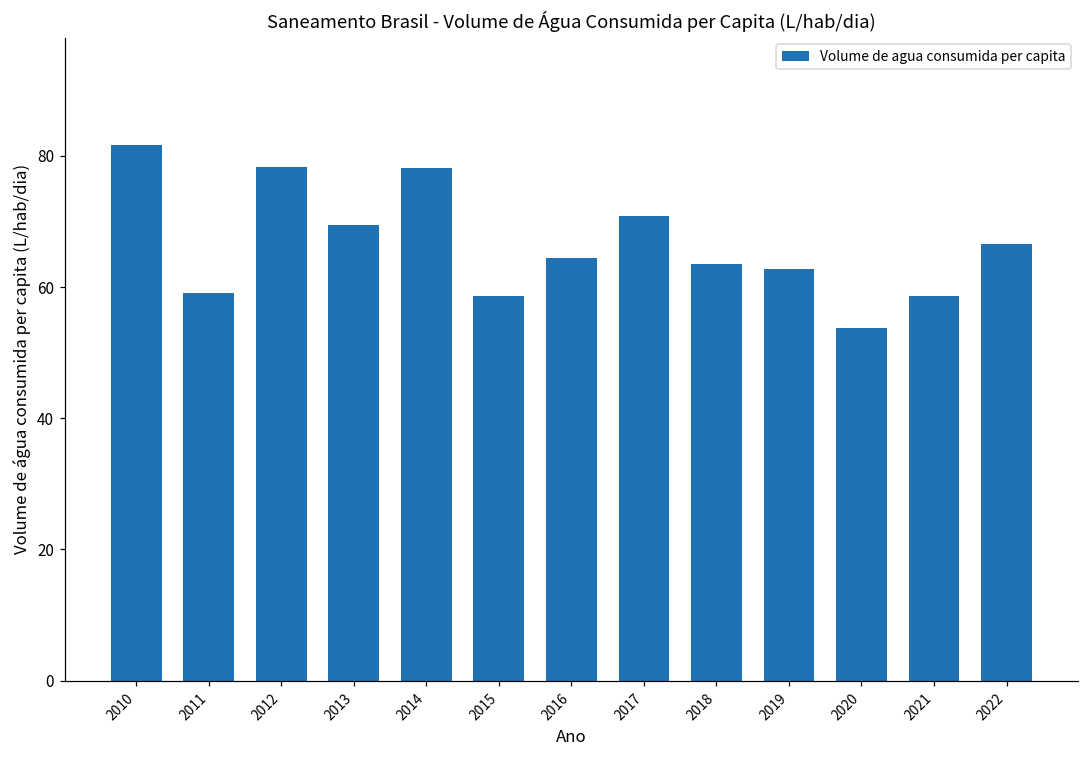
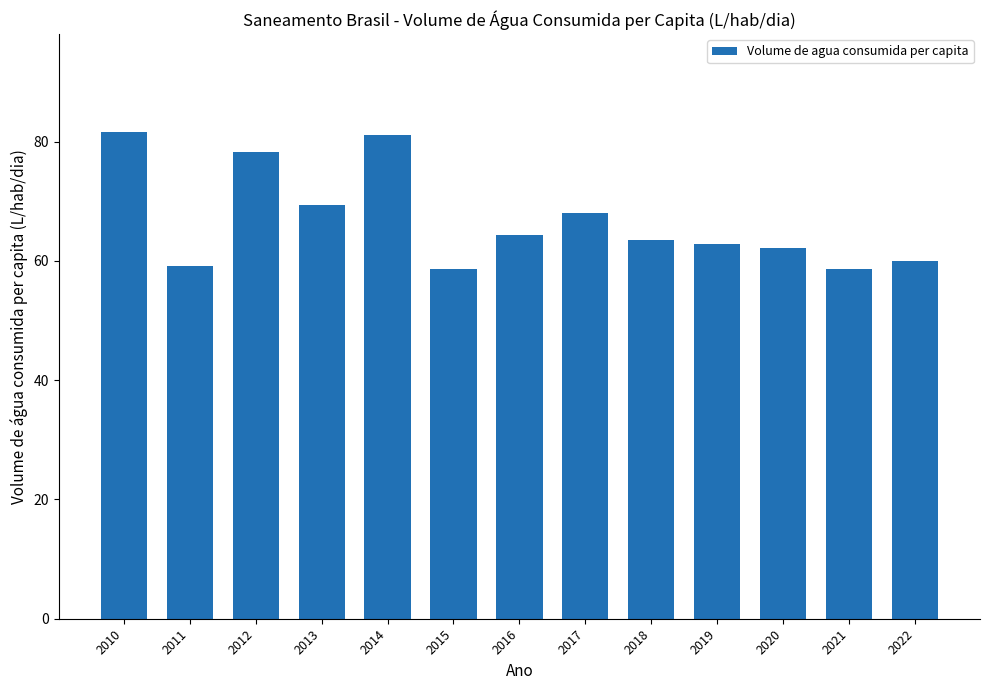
2014: 78 -> 81
2017: 71 -> 68
2020: 54 -> 62
2022: 67 -> 60
